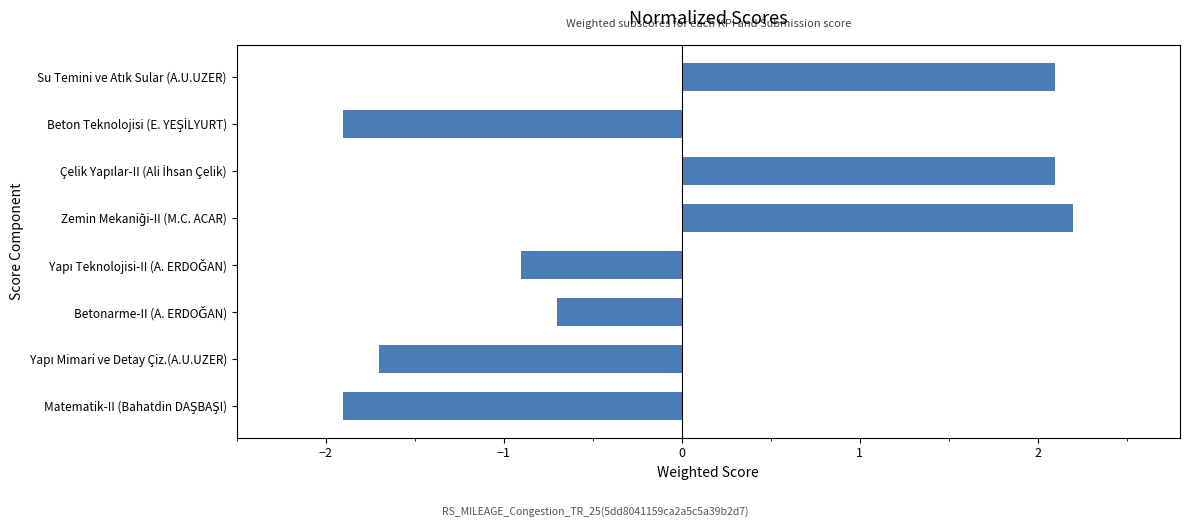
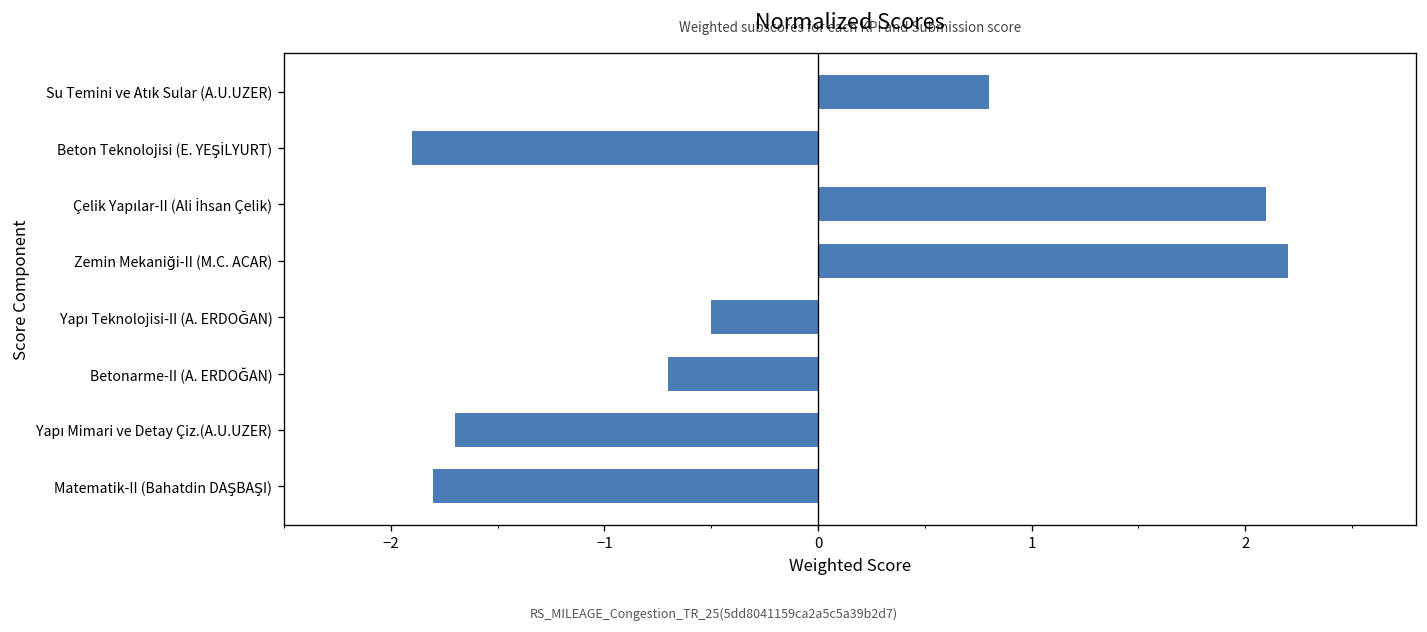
Su Temini ve Atık Sular (A.U.UZER): 2.1 -> 0.8
Yapı Teknolojisi-II (A. ERDOĞAN): -0.9 -> -0.5
Matematik-II (Bahatdin DAŞBAŞI): -1.9 -> -1.8
